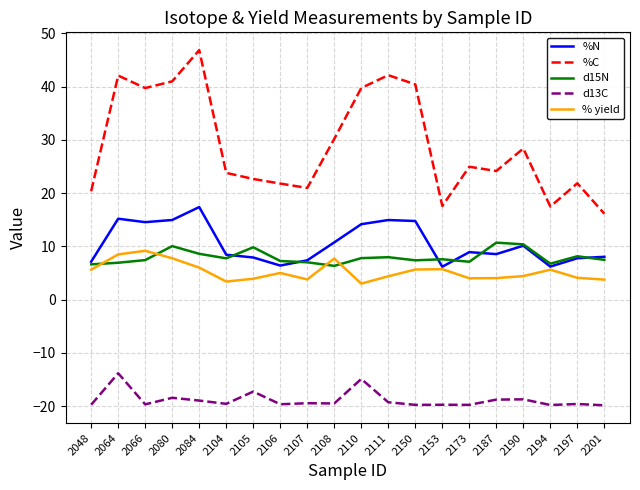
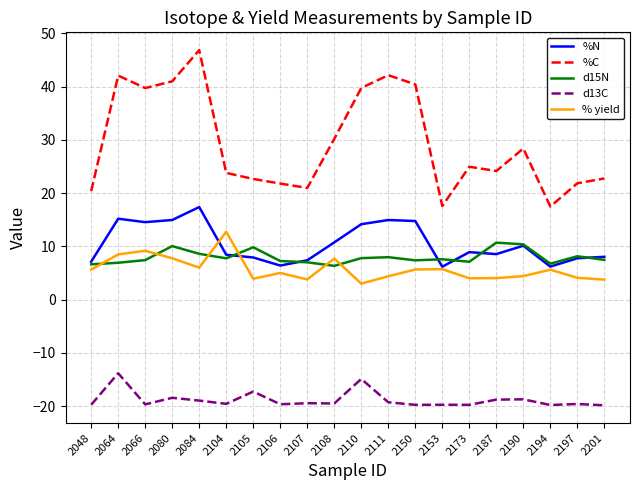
% yield, 2104: 3 -> 13
%C, 2201: 16 -> 23
